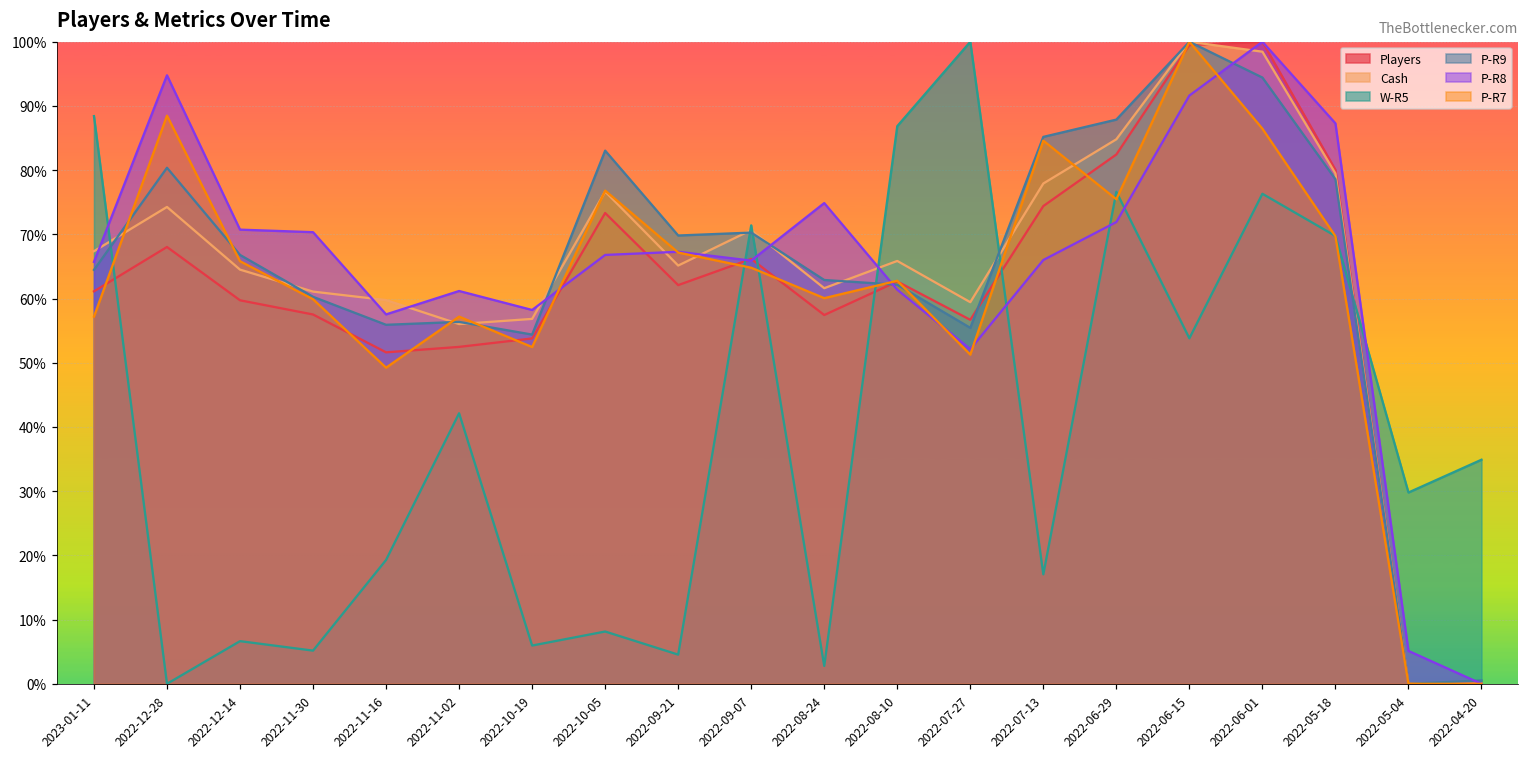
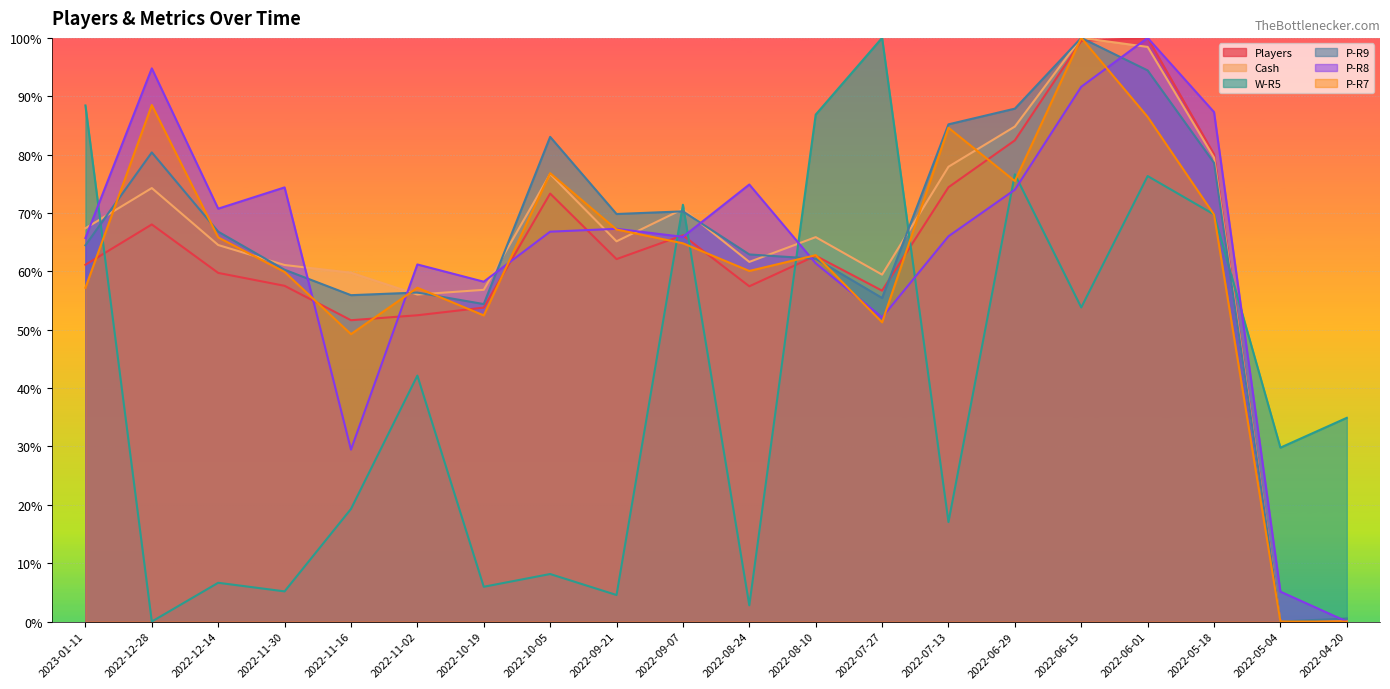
P-R8, 2022-11-30: 70% -> 74%
P-R8, 2022-11-16: 58% -> 29%
P-R8, 2022-06-29: 72% -> 74%
